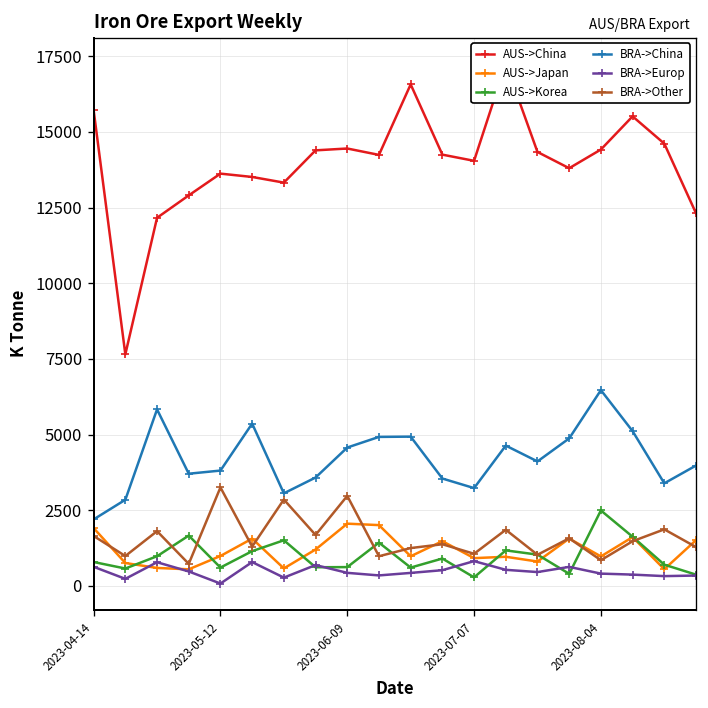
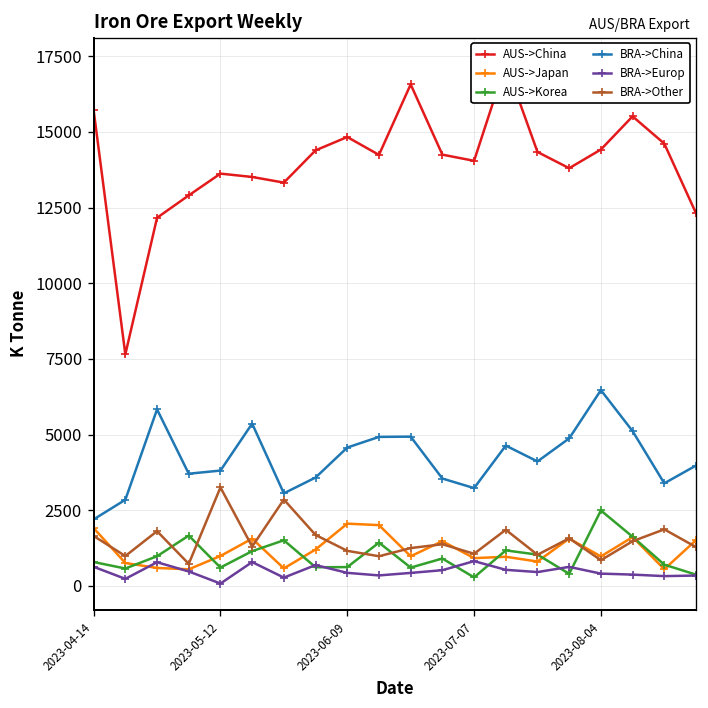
AUS->China, 2023-06-09: 14500 -> 14800
BRA->Other, 2023-06-09: 3000 -> 1200
